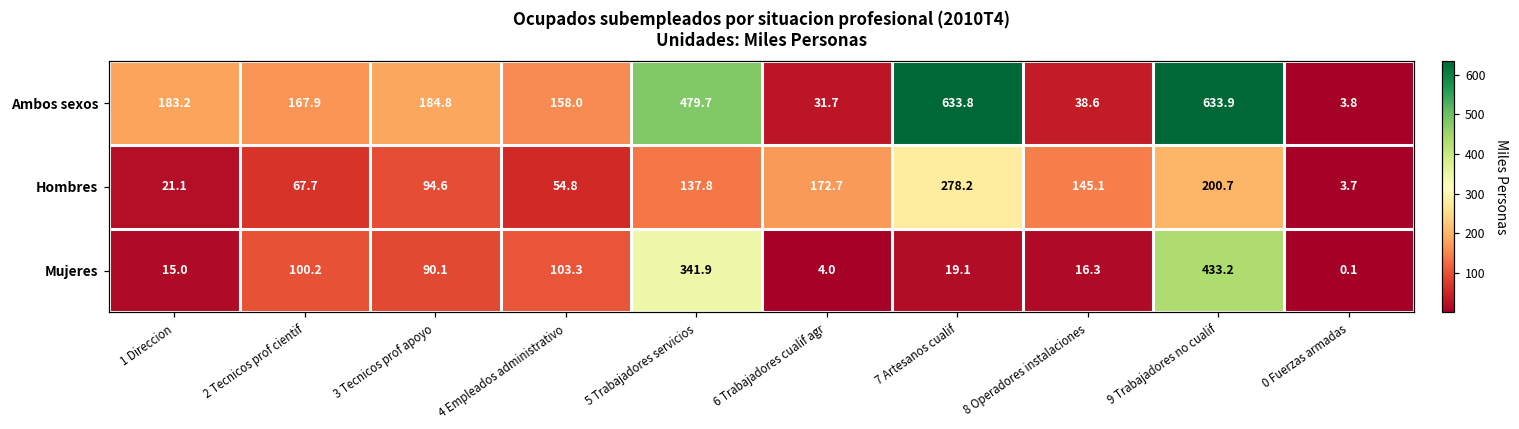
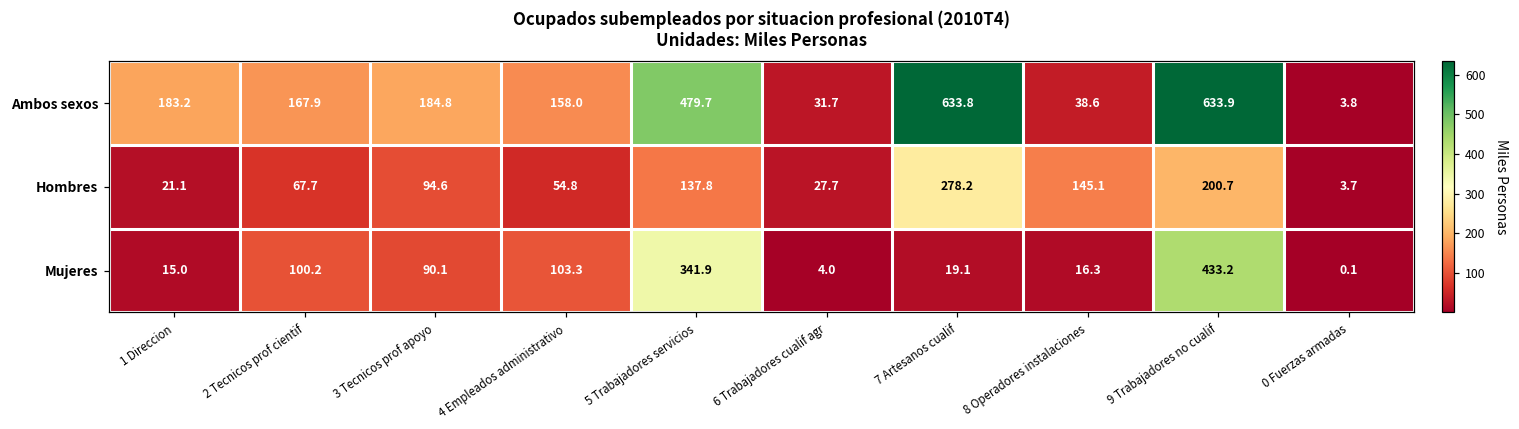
Hombres, 6 Trabajadores cualif agr: 172.7 -> 27.7
